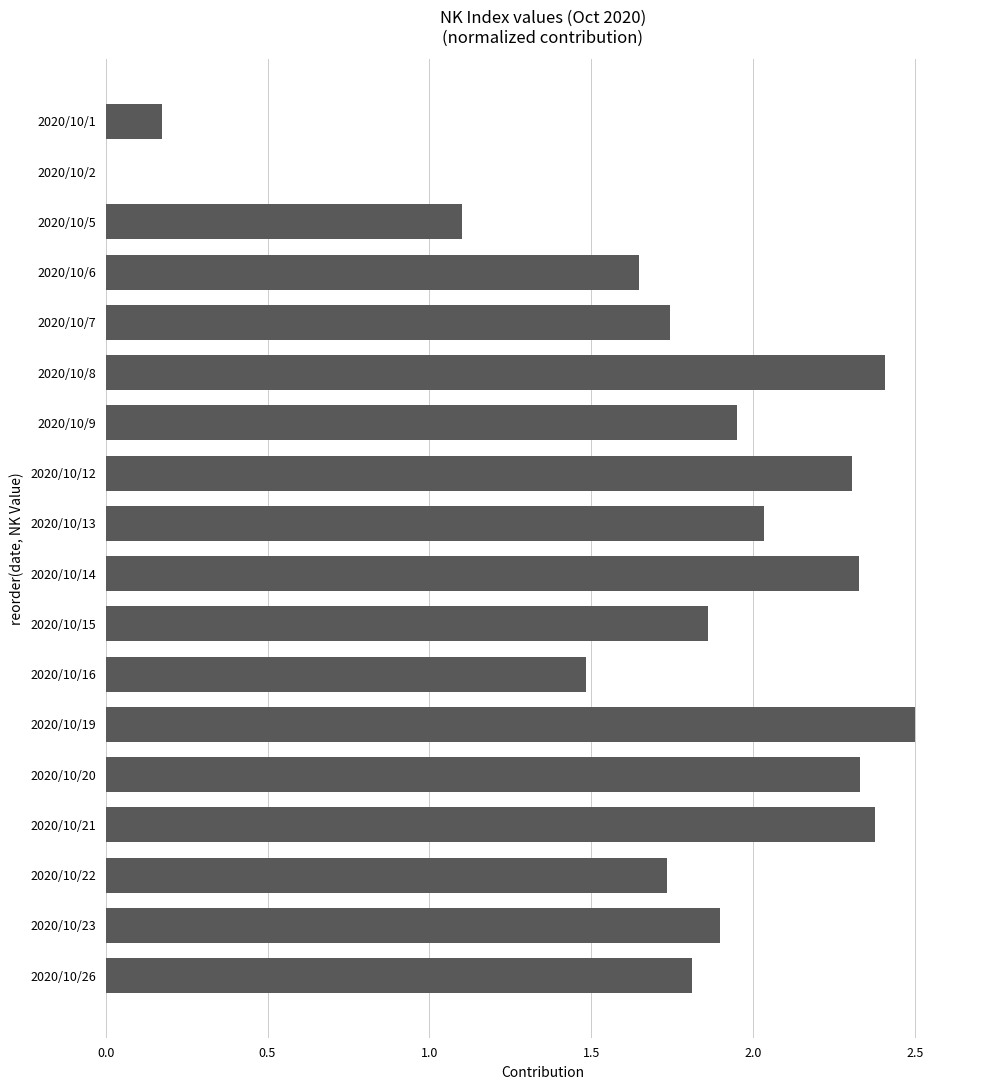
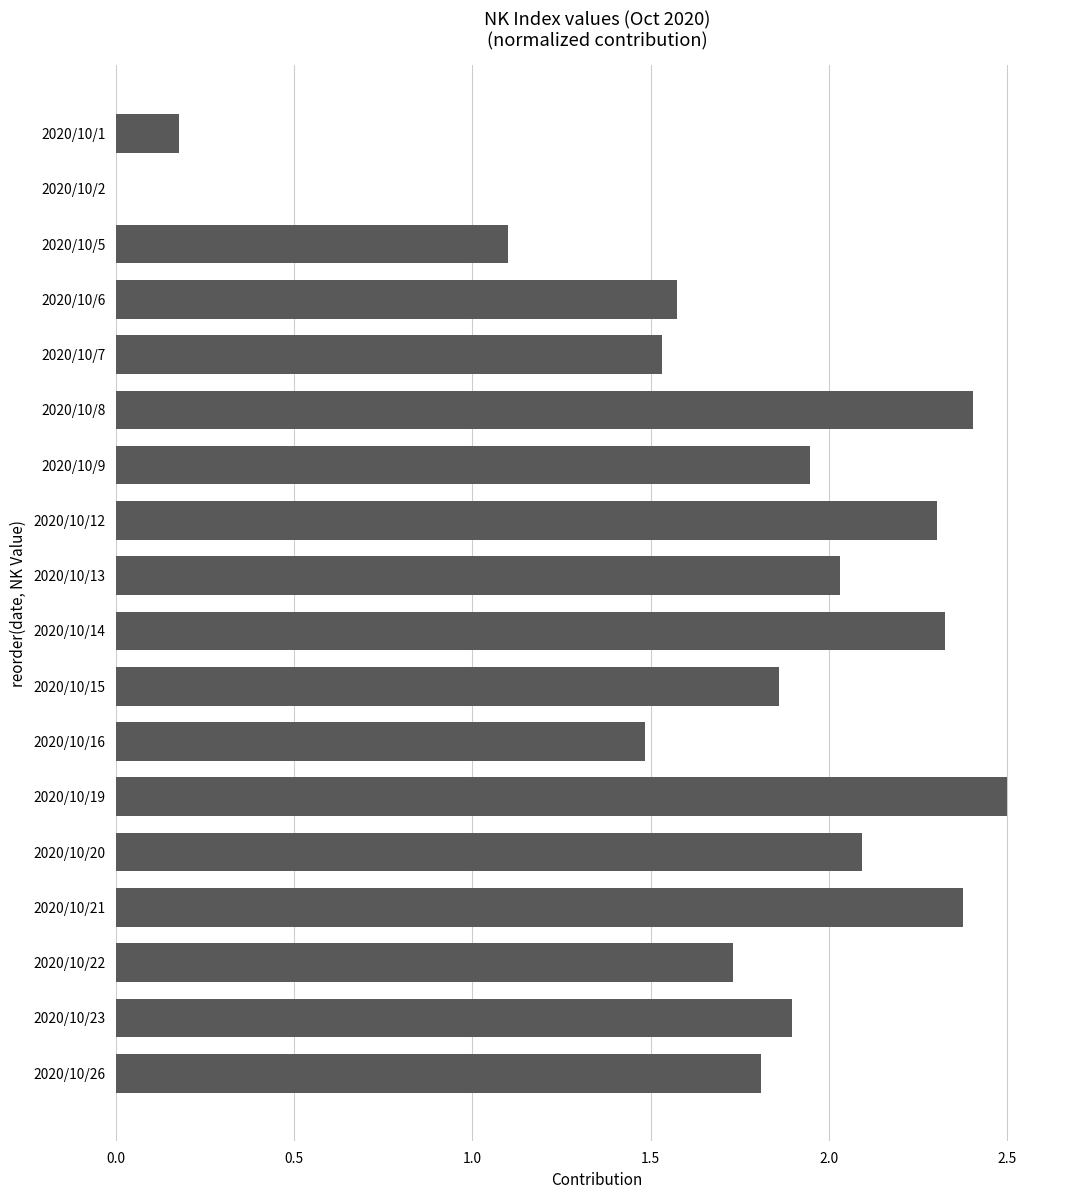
2020/10/6: 1.65 -> 1.57
2020/10/7: 1.74 -> 1.53
2020/10/20: 2.33 -> 2.09
